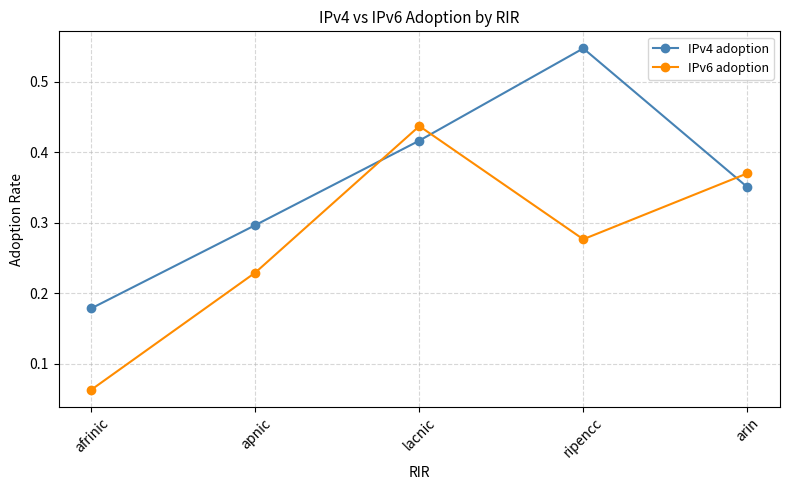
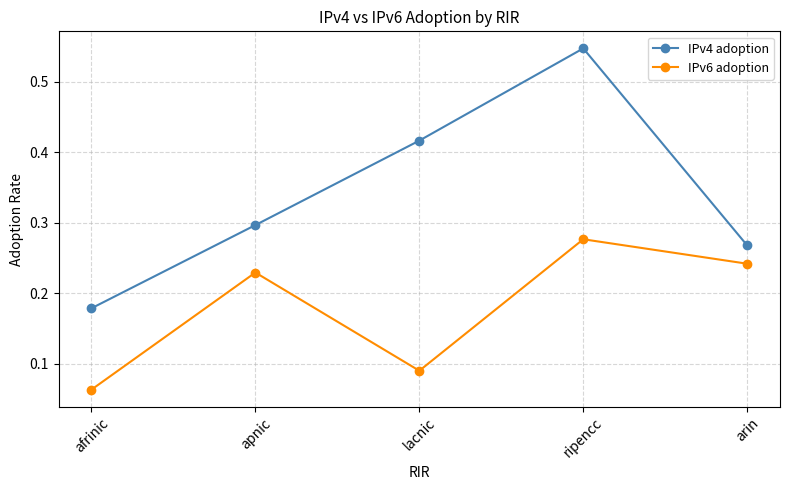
IPv6 adoption, lacnic: 0.44 -> 0.09
IPv4 adoption, arin: 0.35 -> 0.27
IPv6 adoption, arin: 0.37 -> 0.24
